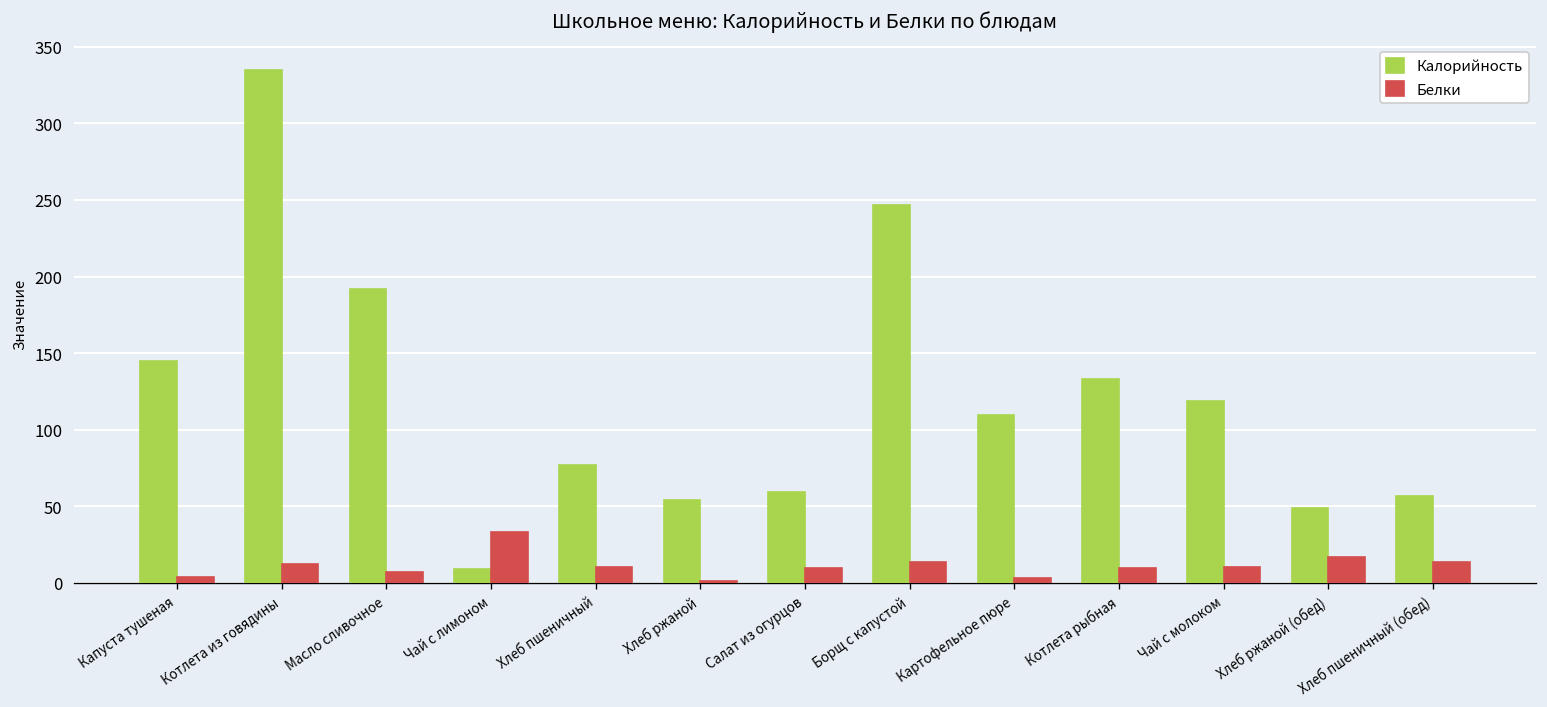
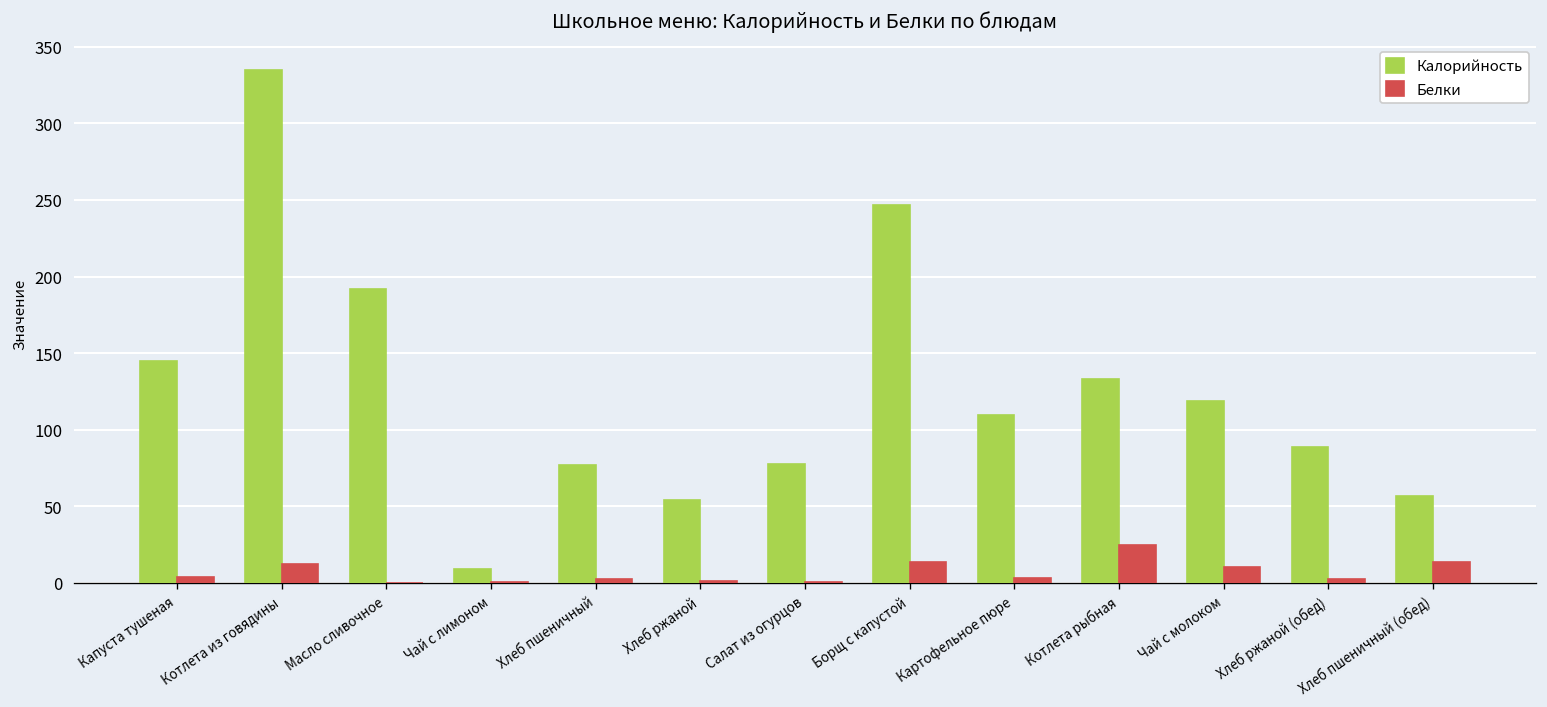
Белки, Масло сливочное: 7 -> 0
Белки, Чай с лимоном: 33 -> 0
Белки, Хлеб пшеничный: 10 -> 3
Калорийность, Салат из огурцов: 59 -> 78
Белки, Салат из огурцов: 10 -> 1
Белки, Котлета рыбная: 9 -> 25
Калорийность, Хлеб ржаной (обед): 49 -> 89
Белки, Хлеб ржаной (обед): 17 -> 2
